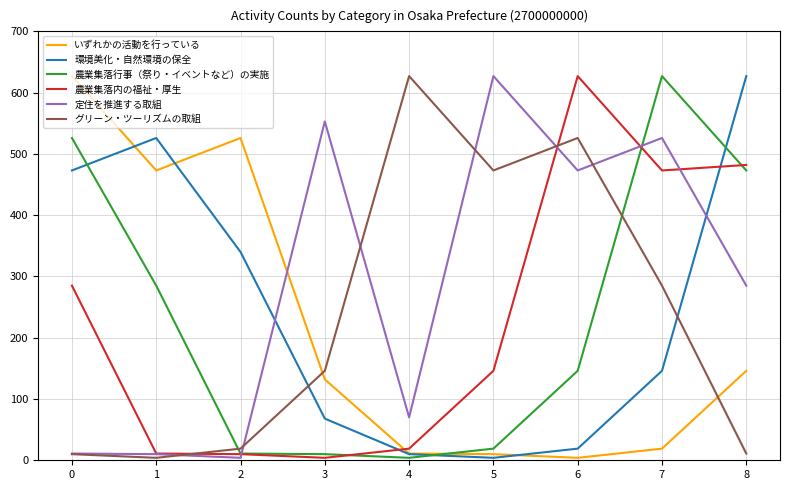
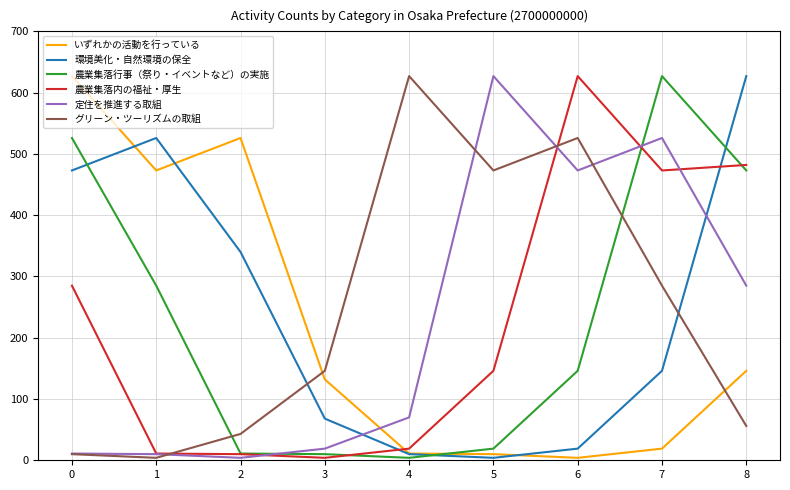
グリーン・ツーリズムの取組, 2: 20 -> 40
定住を推進する取組, 3: 550 -> 20
グリーン・ツーリズムの取組, 8: 10 -> 60
